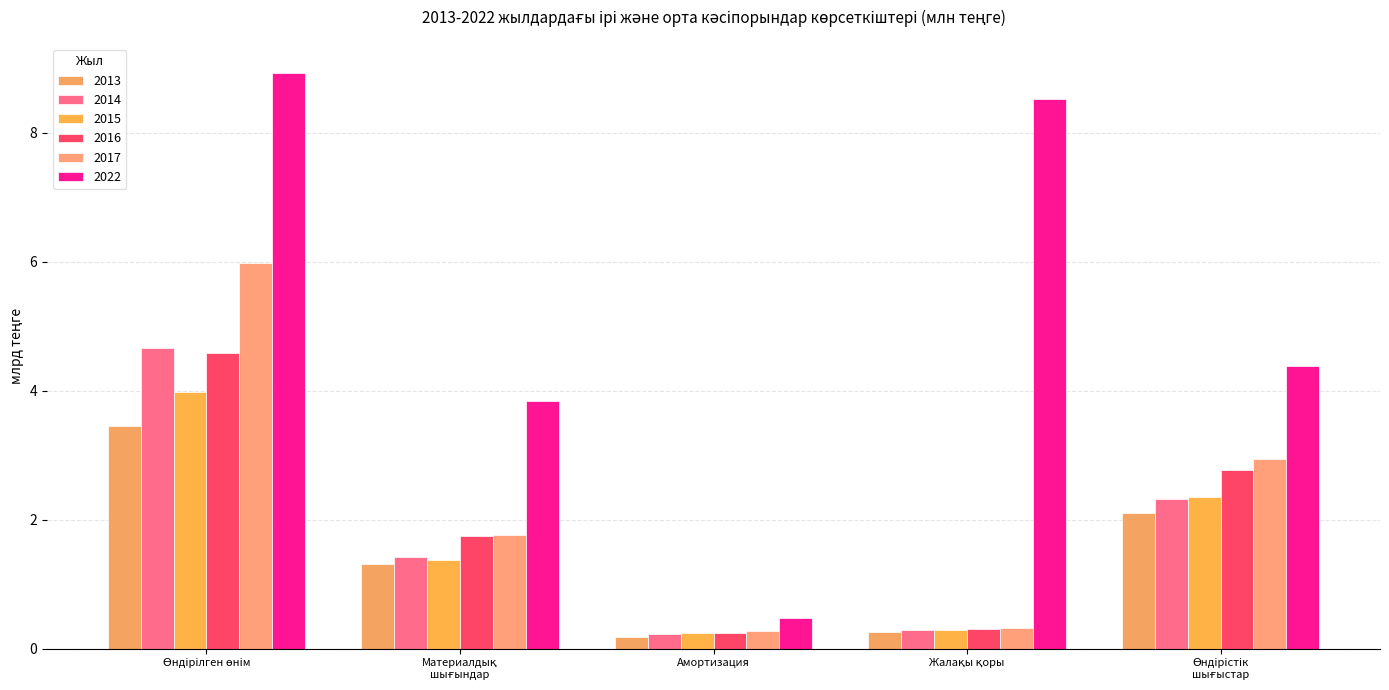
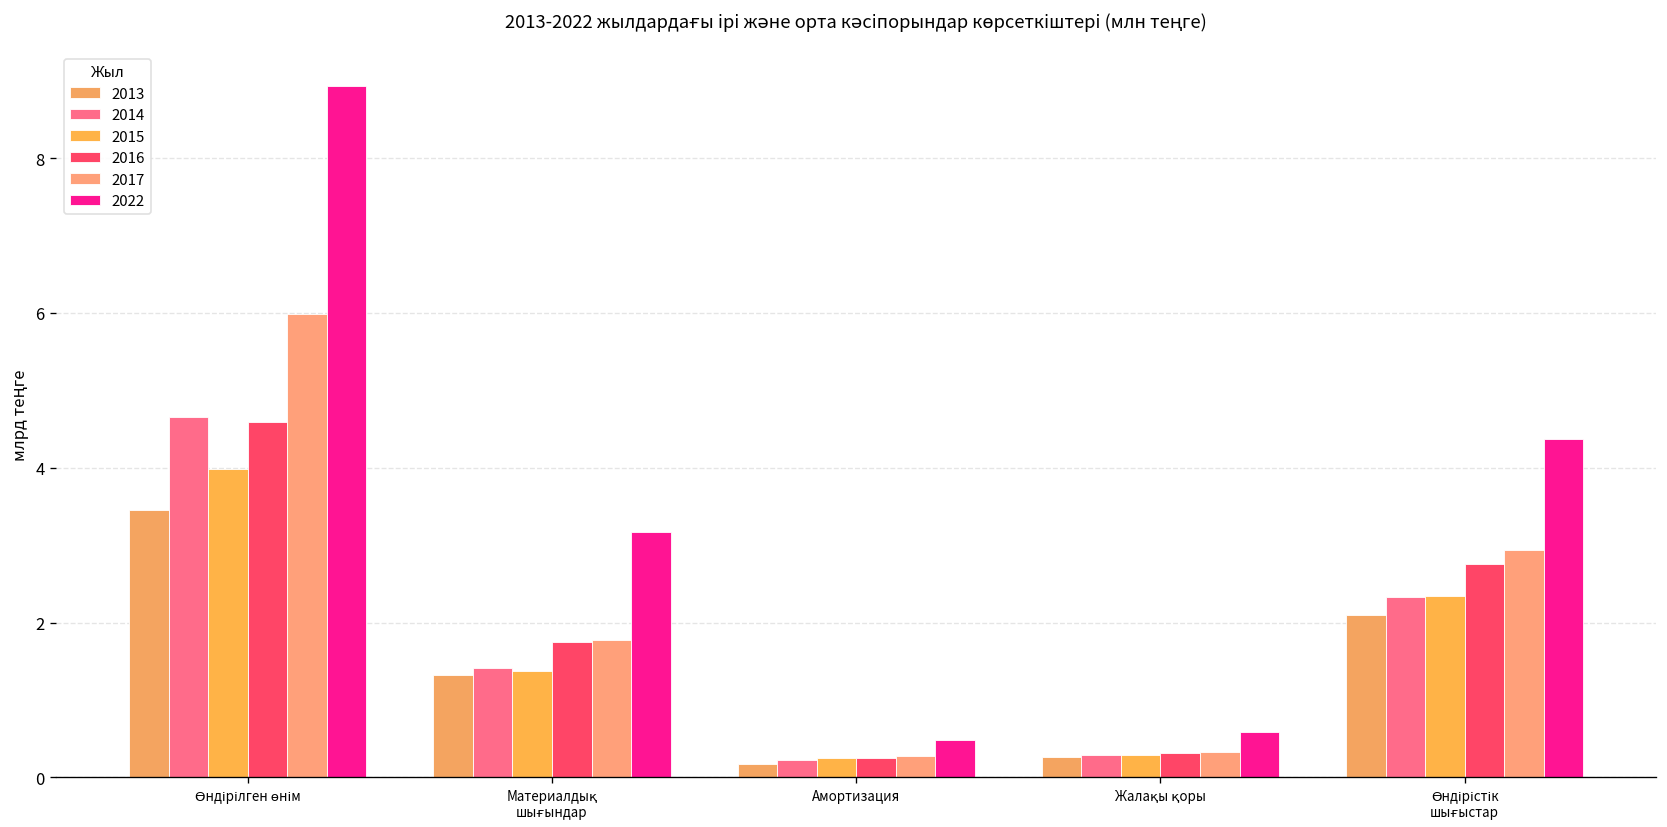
2022, Материалдық шығындар: 3.8 -> 3.2
2022, Жалақы қоры: 8.5 -> 0.6
